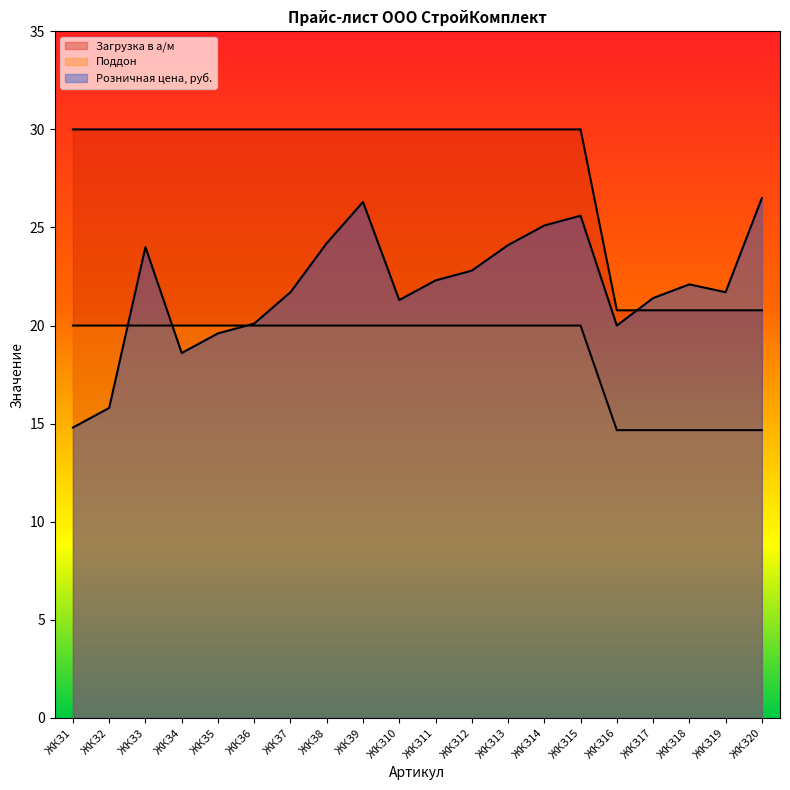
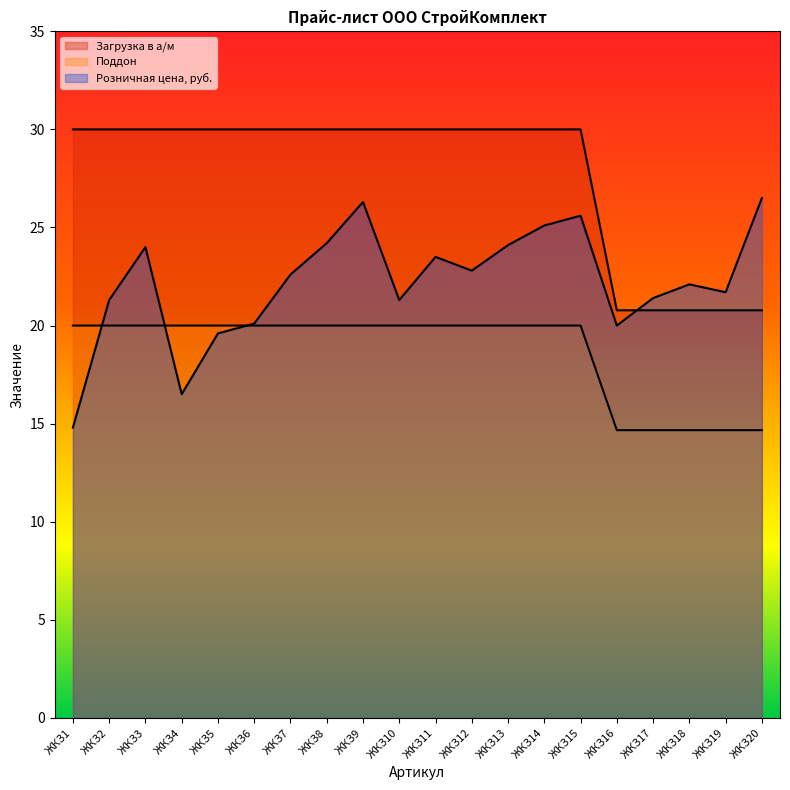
Розничная цена, руб., ЖКЗ2: 15.8 -> 21.3
Розничная цена, руб., ЖКЗ4: 18.6 -> 16.5
Розничная цена, руб., ЖКЗ7: 21.7 -> 22.6
Розничная цена, руб., ЖКЗ11: 22.3 -> 23.5
